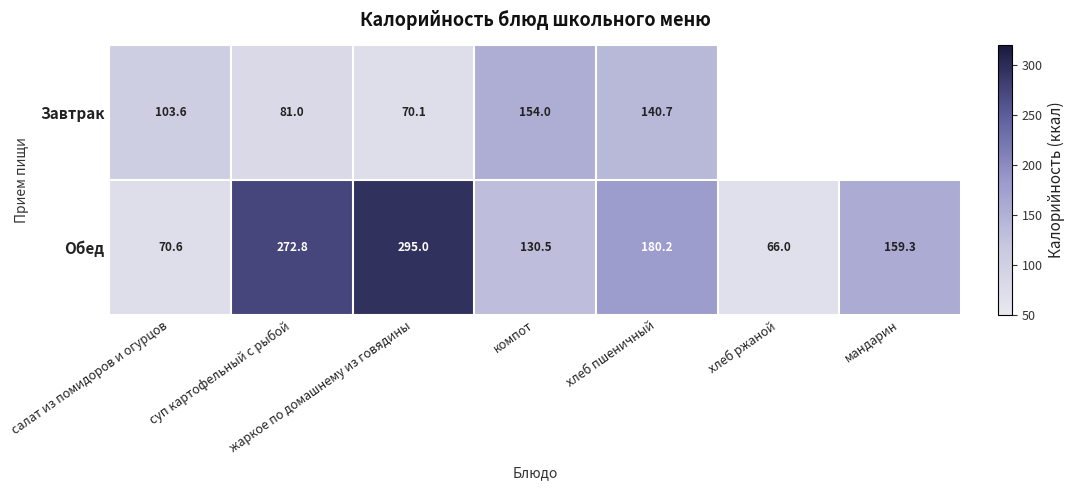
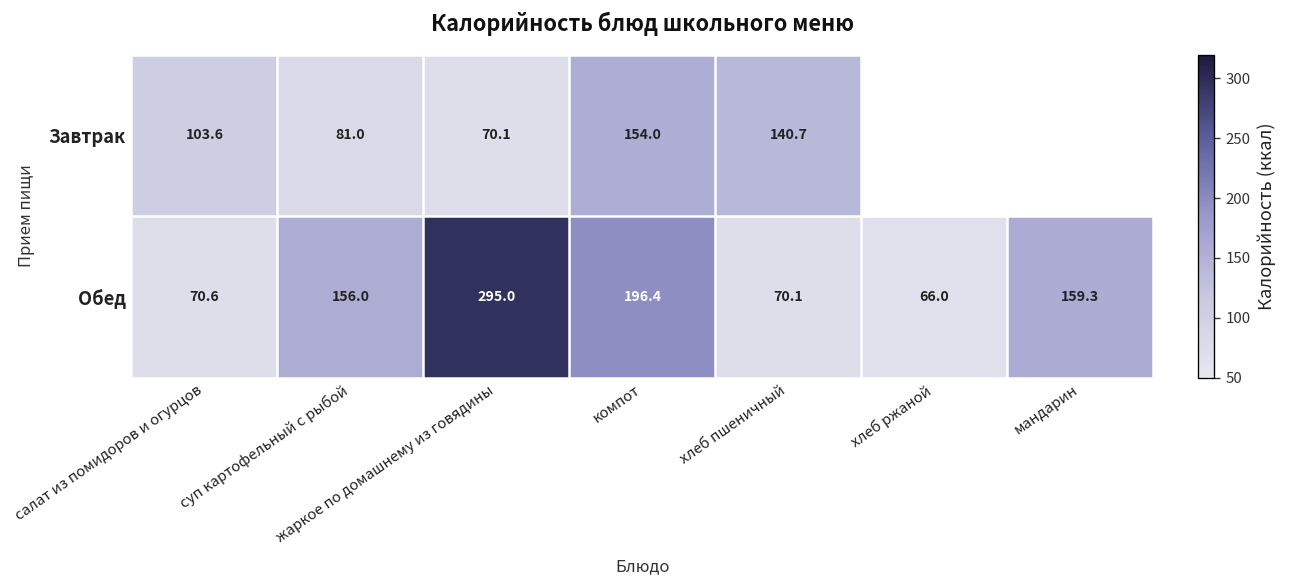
Обед, суп картофельный с рыбой: 272.8 -> 156.0
Обед, компот: 130.5 -> 196.4
Обед, хлеб пшеничный: 180.2 -> 70.1
